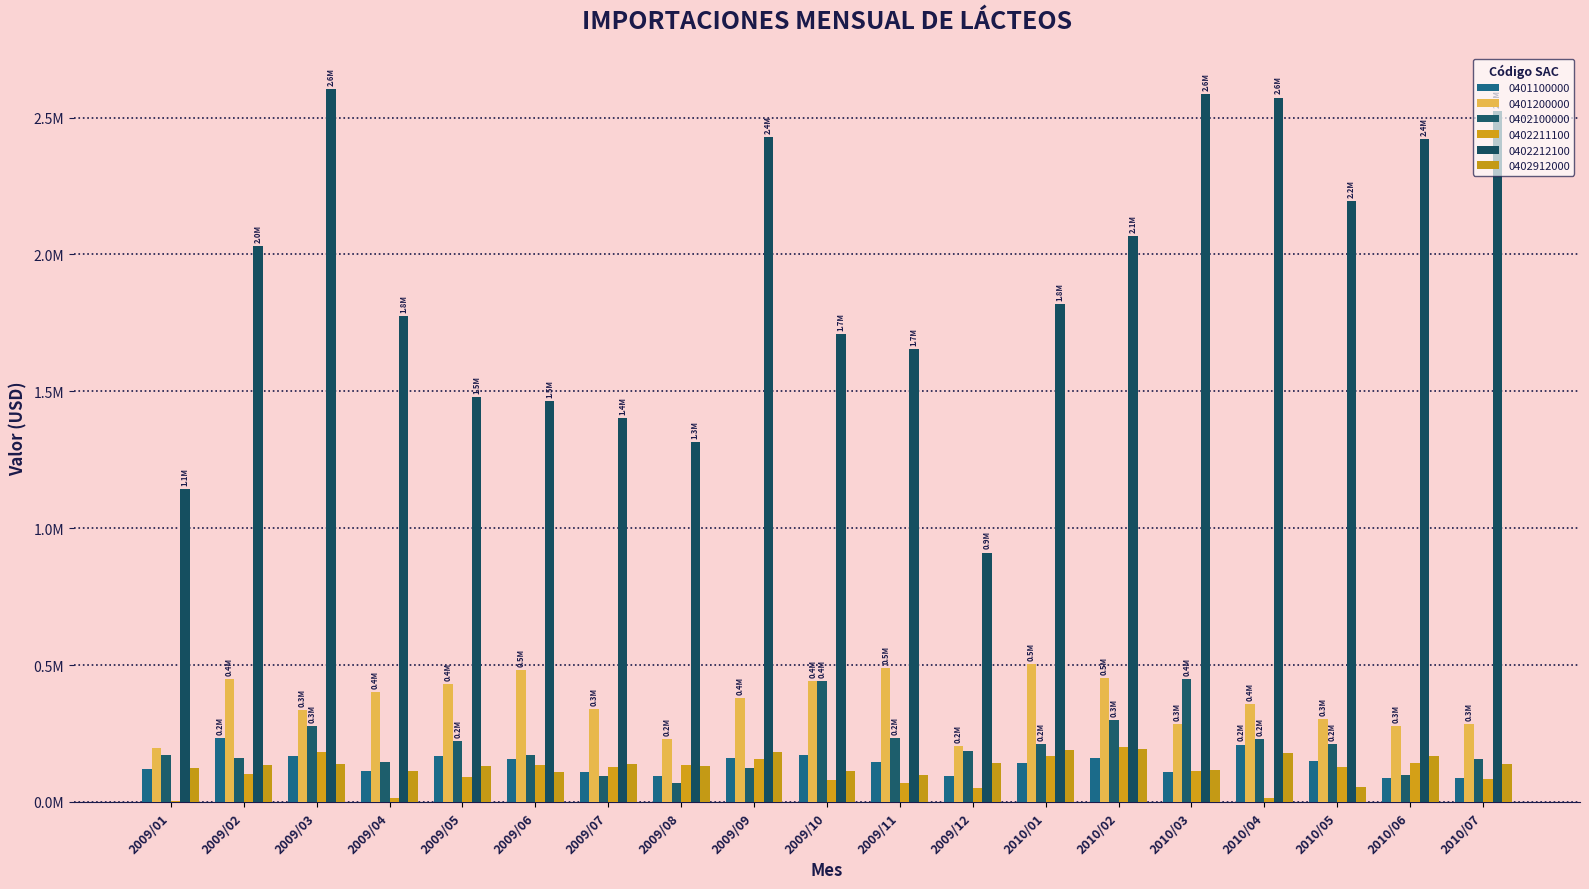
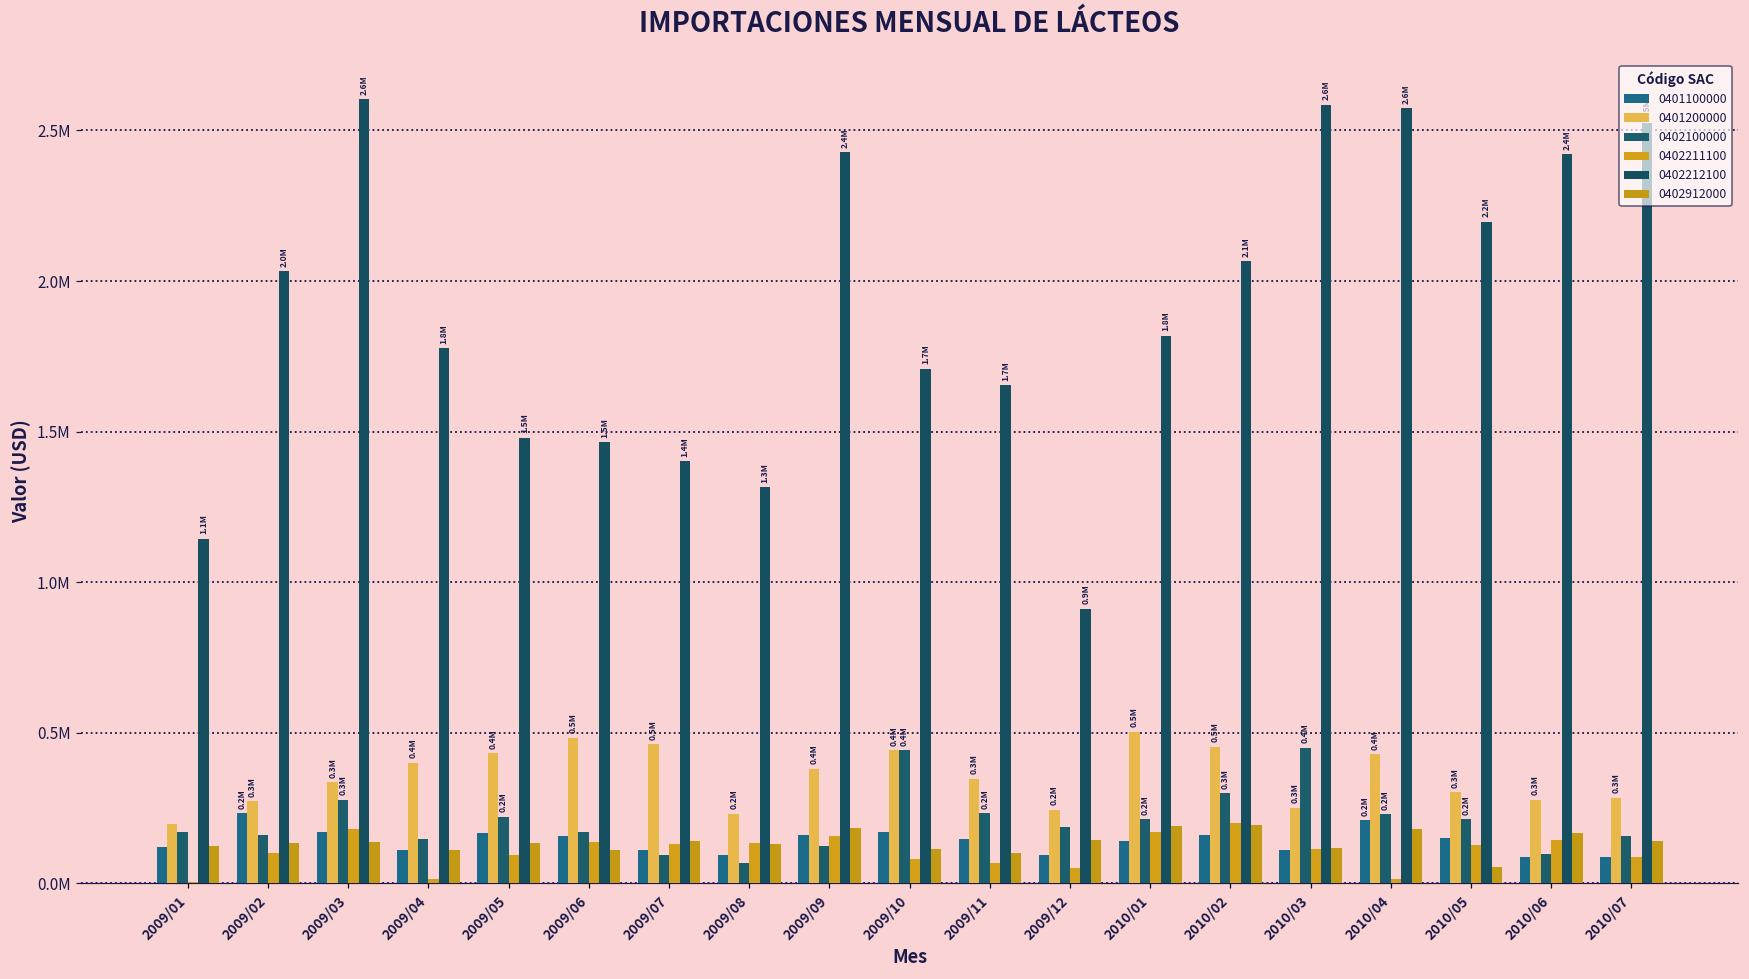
0401200000, 2009/02: 0.4M -> 0.3M
0401200000, 2009/07: 0.3M -> 0.5M
0401200000, 2009/11: 0.5M -> 0.3M
0401200000, 2009/12: 200000 -> 240000
0401200000, 2010/03: 280000 -> 250000
0401200000, 2010/04: 360000 -> 430000
